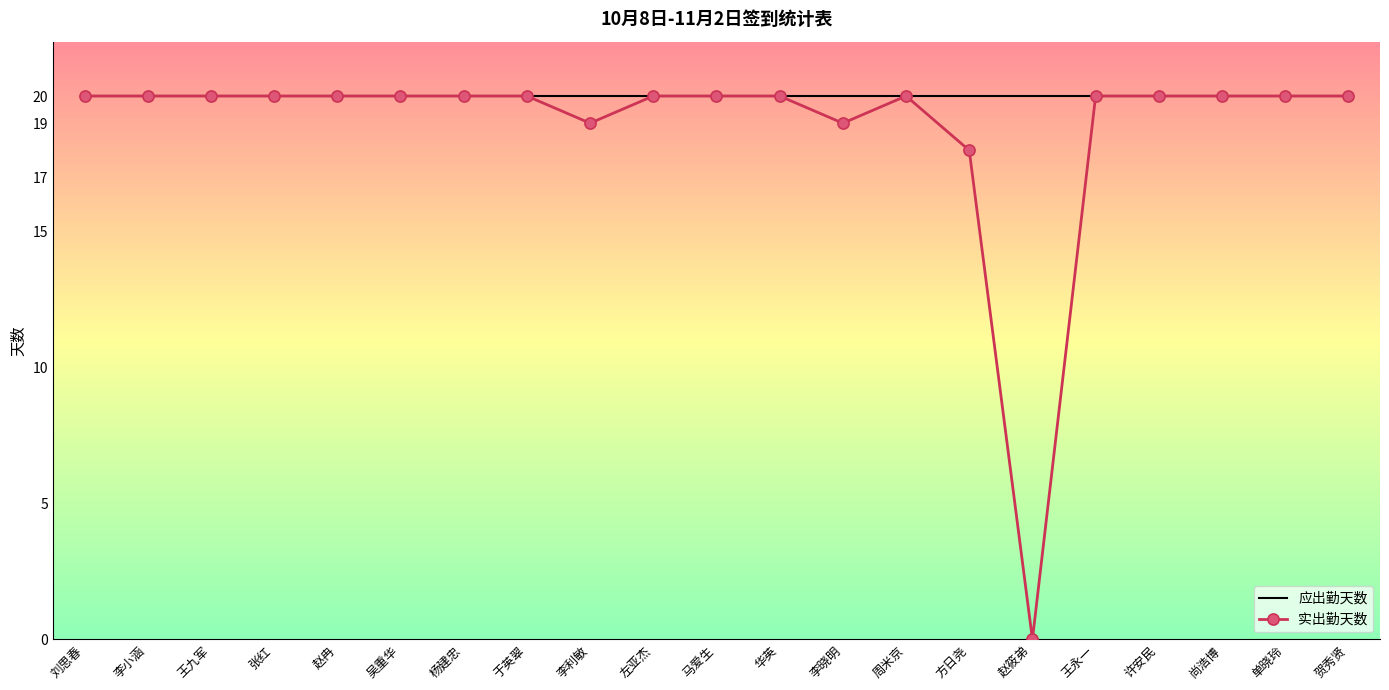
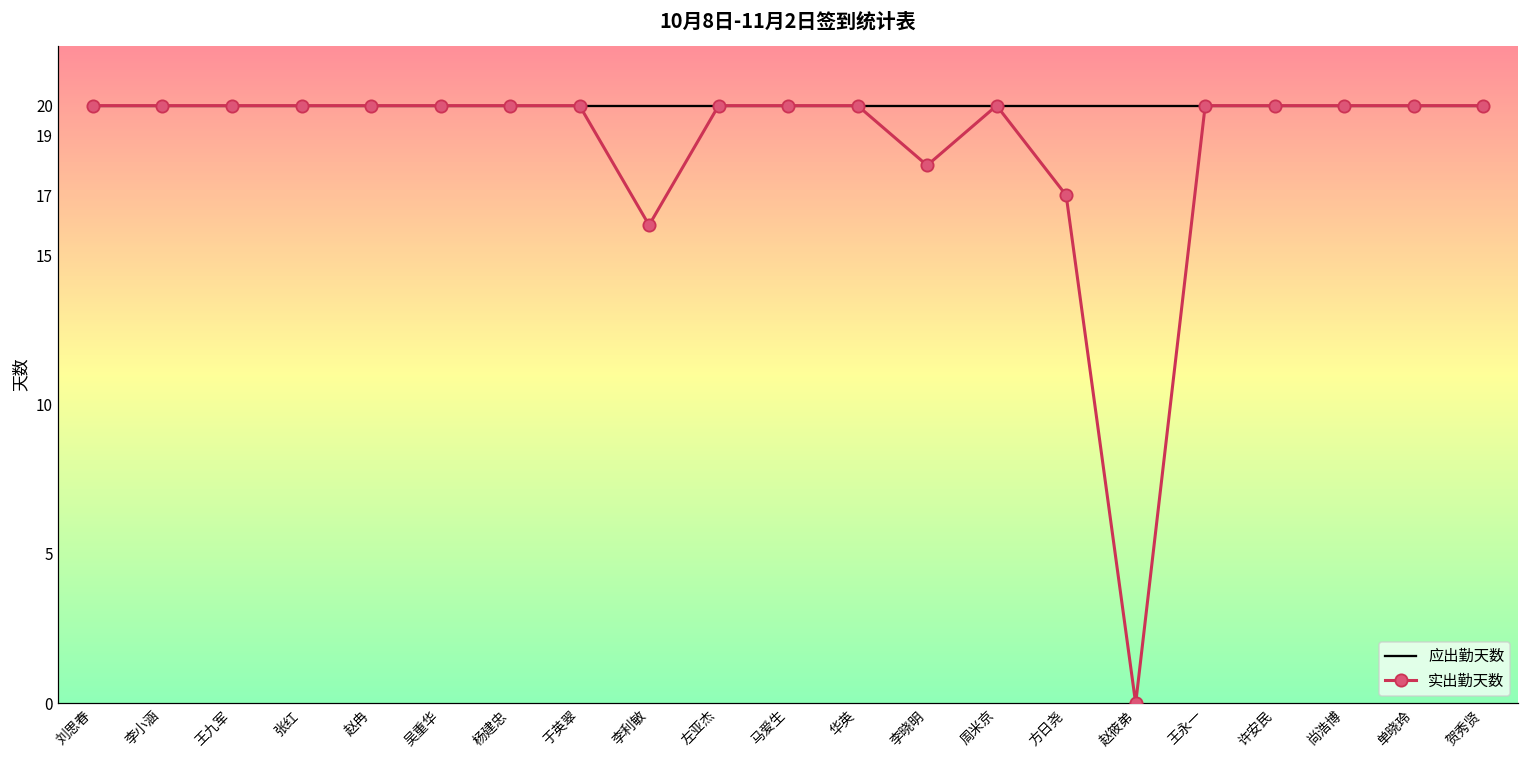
实出勤天数, 李利敏: 19 -> 16
实出勤天数, 李晓明: 19 -> 18
实出勤天数, 方日尧: 18 -> 17
